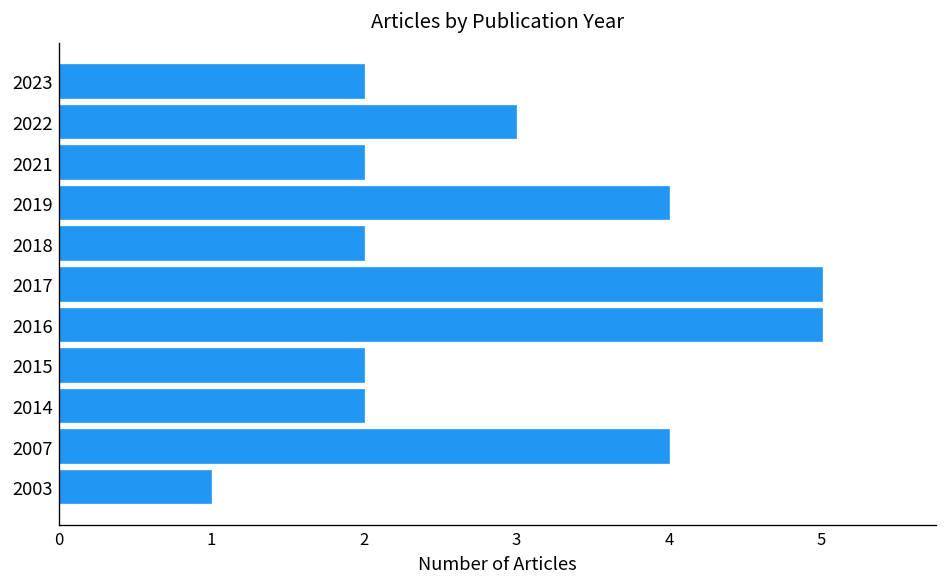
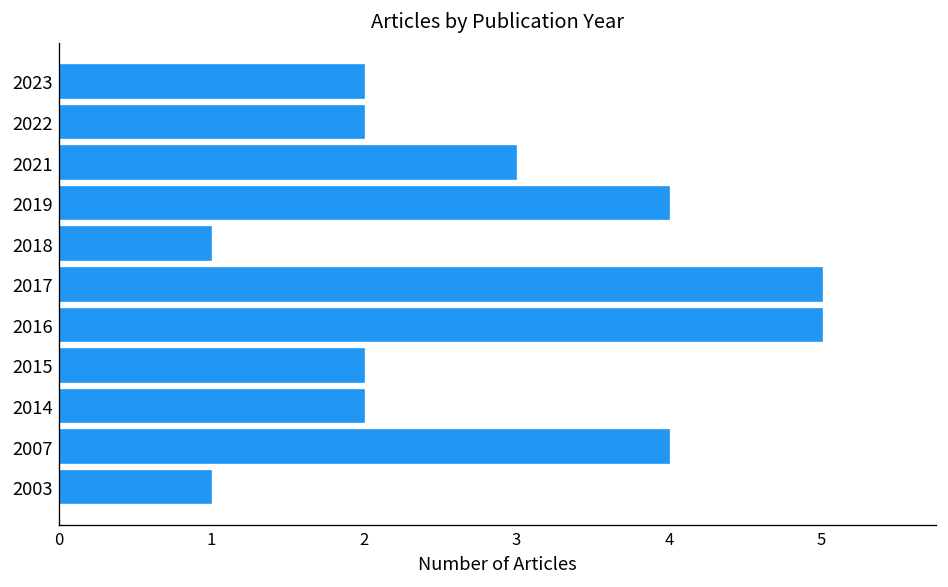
2022: 3 -> 2
2021: 2 -> 3
2018: 2 -> 1
